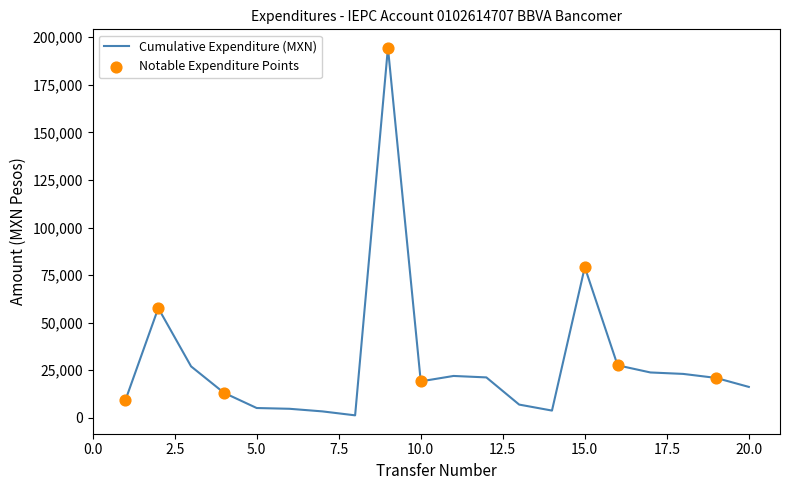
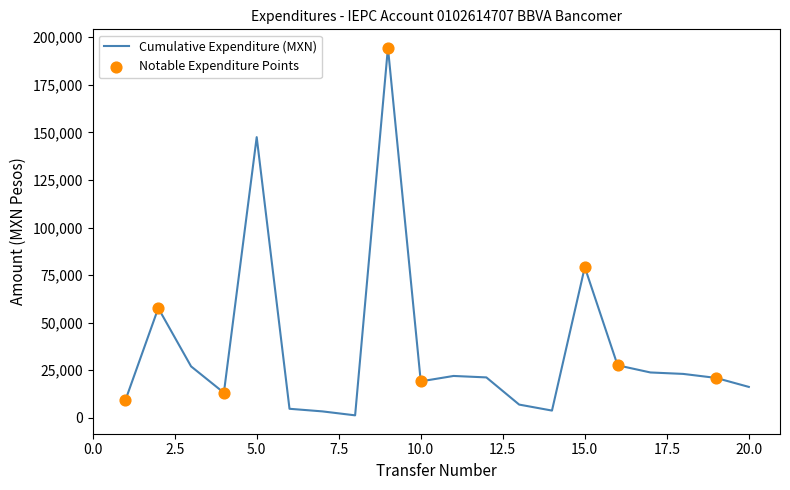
Cumulative Expenditure (MXN), 5.0: 5,000 -> 148,000
